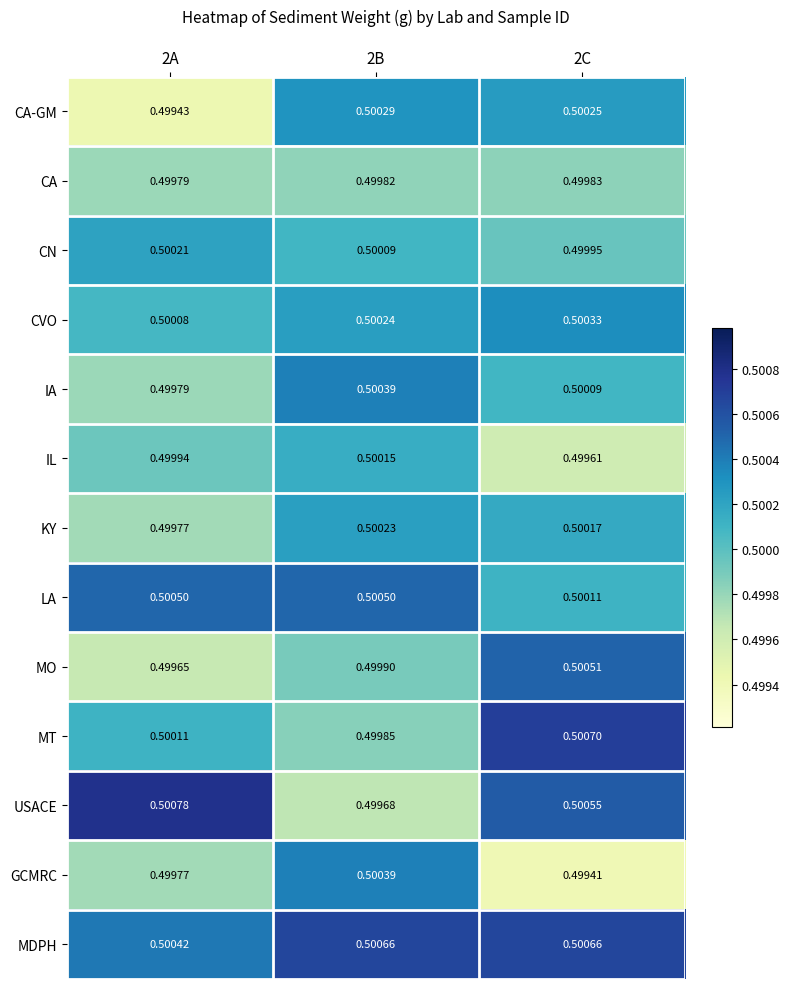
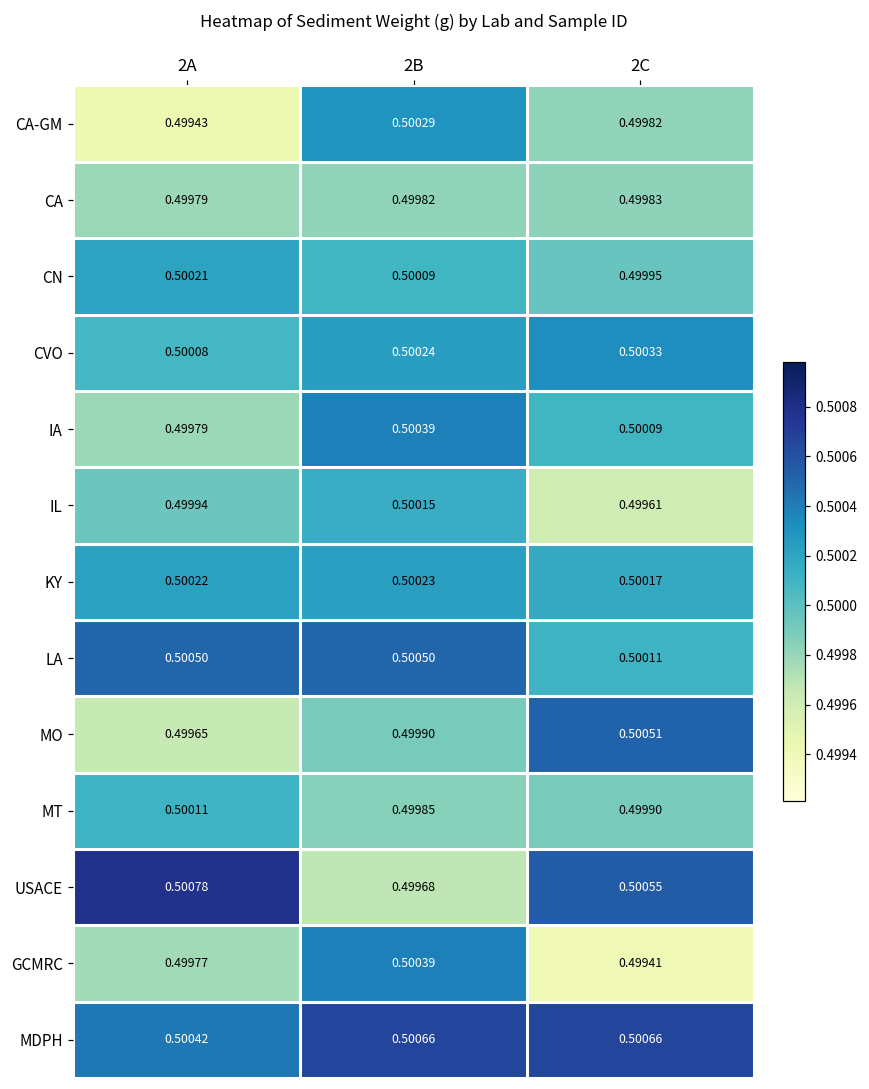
CA-GM, 2C: 0.50025 -> 0.49982
KY, 2A: 0.49977 -> 0.50022
MT, 2C: 0.50070 -> 0.49990
